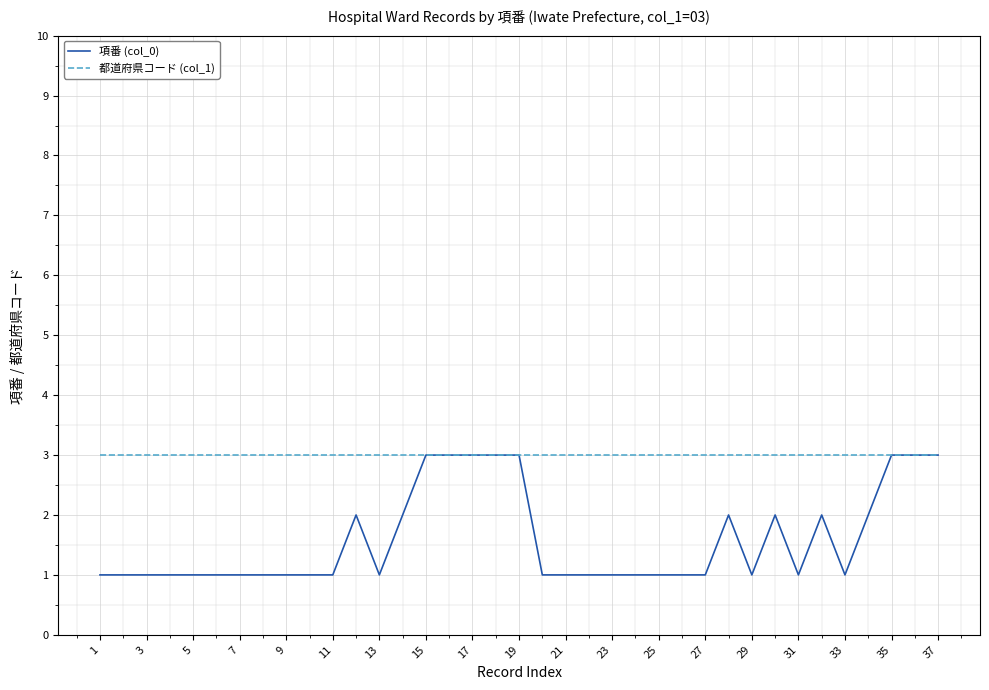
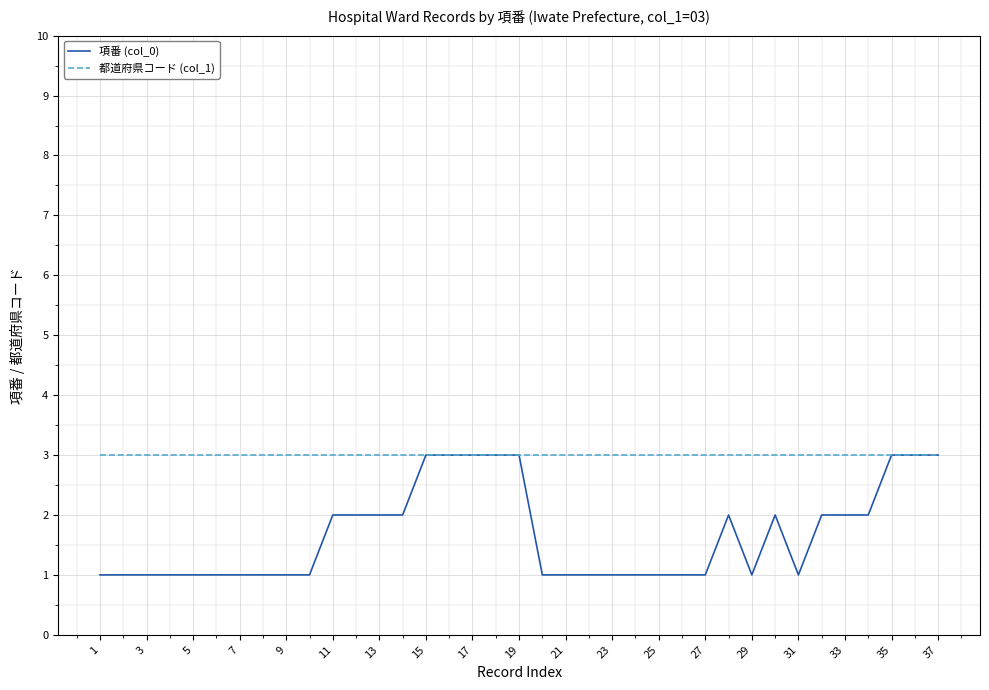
項番 (col_0), 11: 1 -> 2
項番 (col_0), 13: 1 -> 2
項番 (col_0), 33: 1 -> 2
